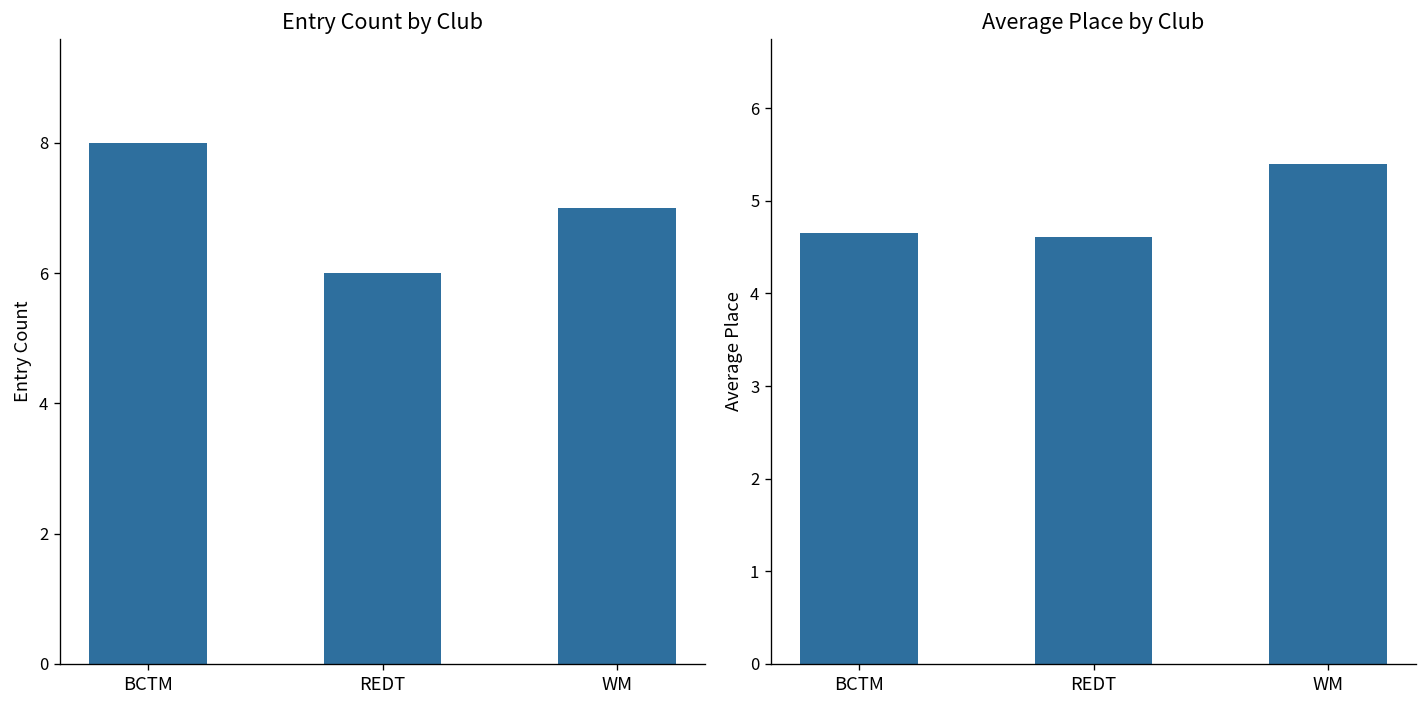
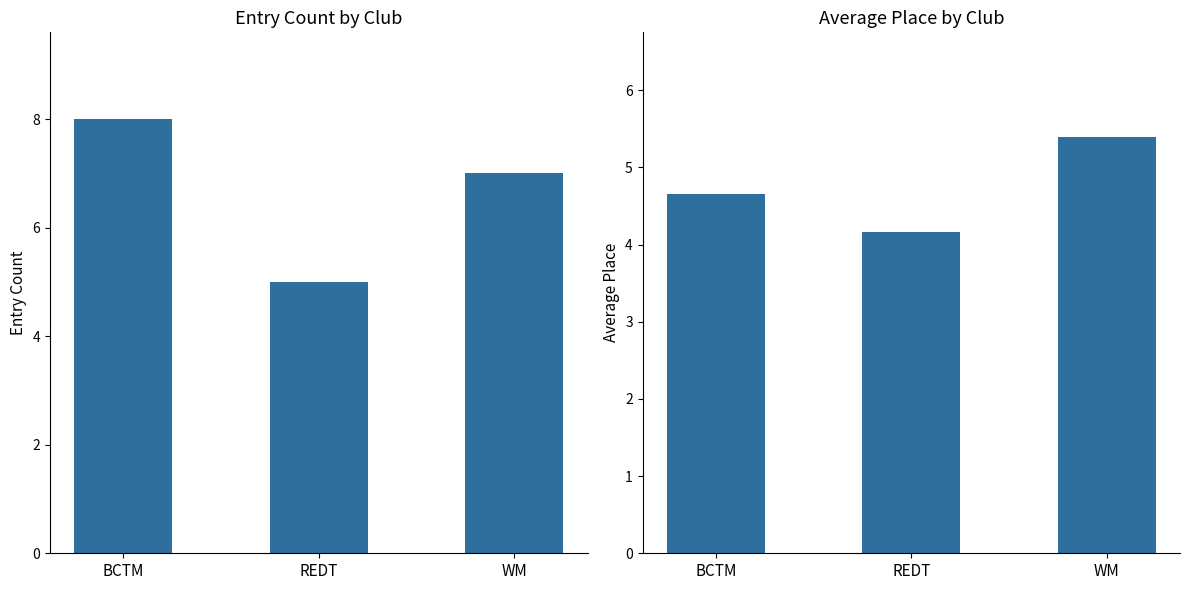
Entry Count by Club, REDT: 6 -> 5
Average Place by Club, REDT: 4.6 -> 4.2
